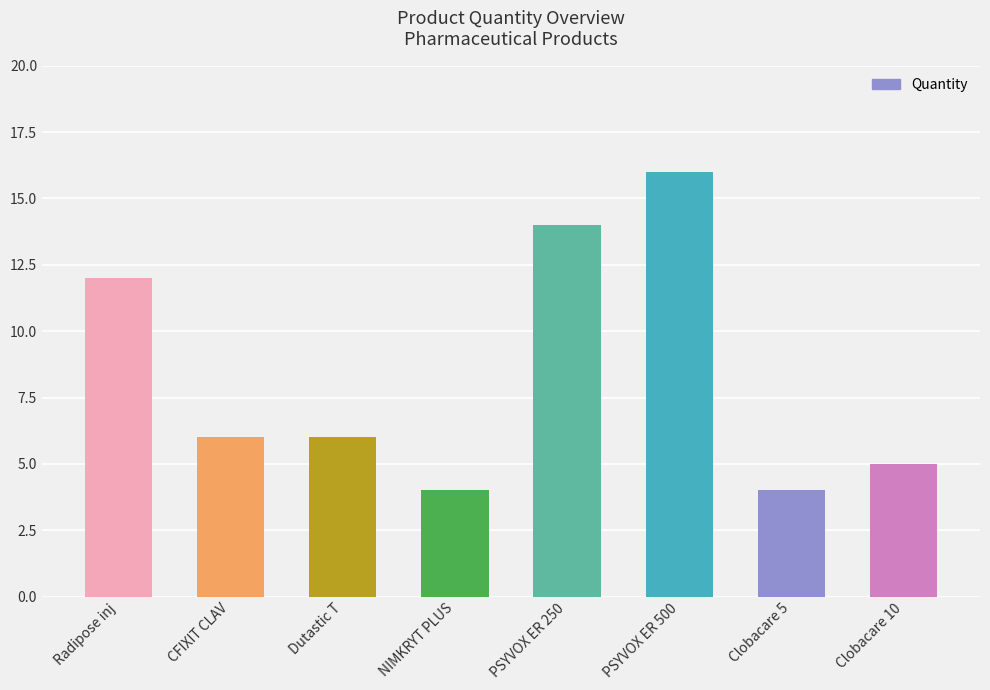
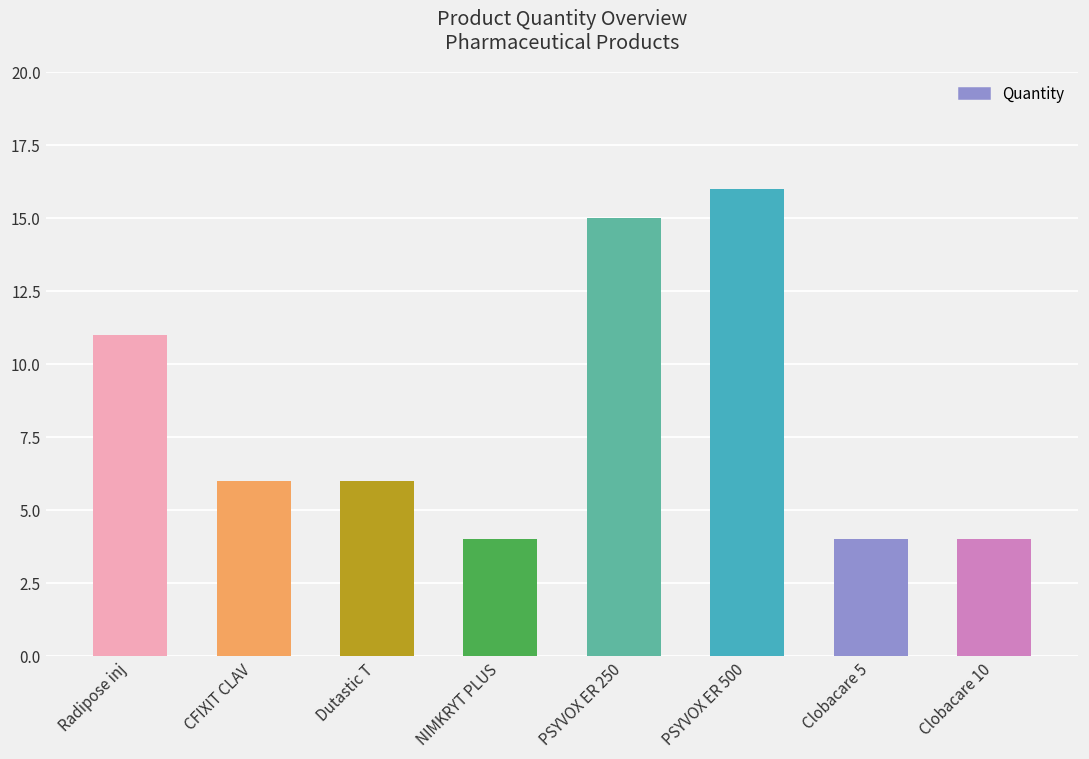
Radipose inj: 12 -> 11
PSYVOX ER 250: 14 -> 15
Clobacare 10: 5 -> 4
